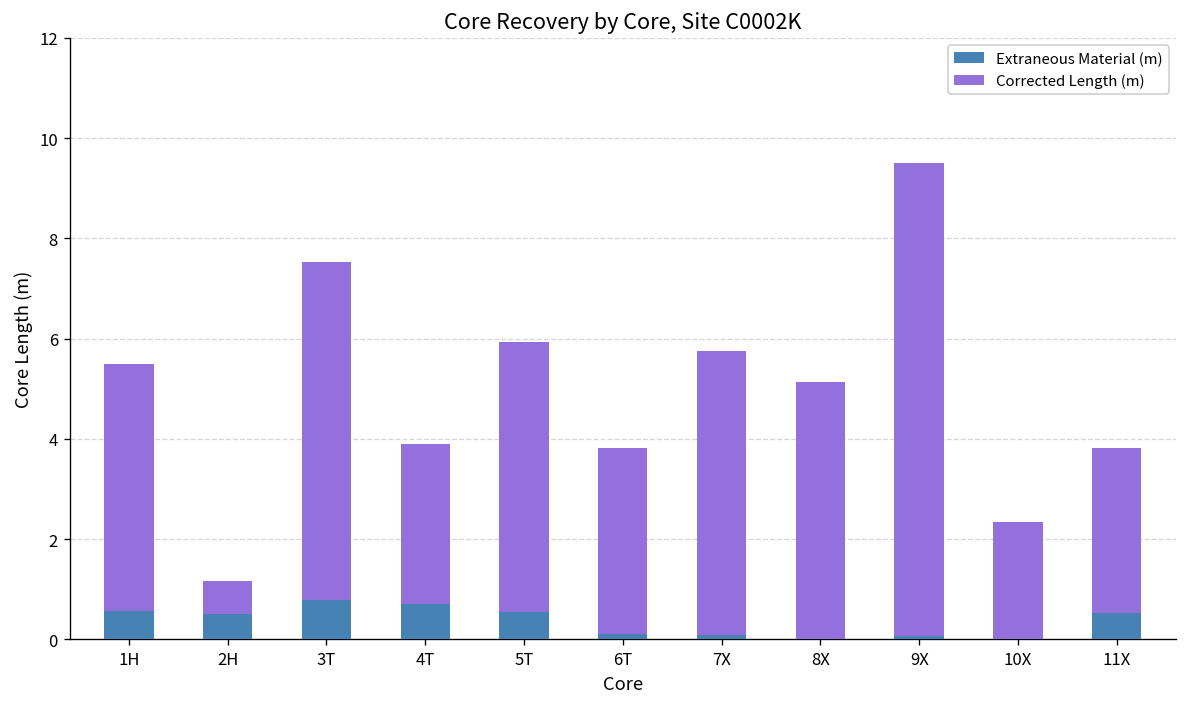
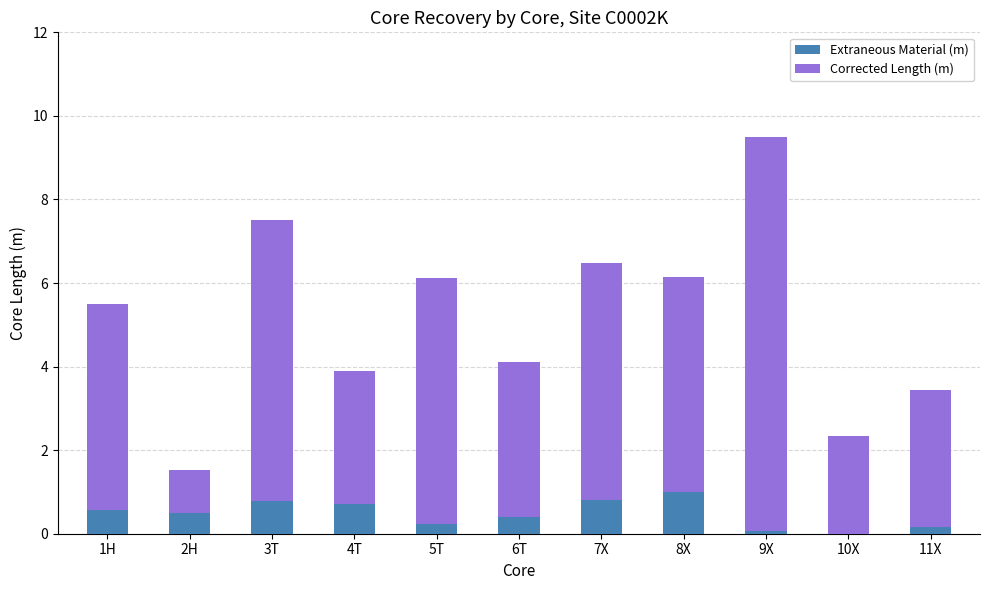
Corrected Length (m), 2H: 0.7 -> 1.0
Extraneous Material (m), 5T: 0.6 -> 0.2
Corrected Length (m), 5T: 5.4 -> 5.9
Extraneous Material (m), 6T: 0.1 -> 0.4
Extraneous Material (m), 7X: 0.1 -> 0.8
Extraneous Material (m), 8X: 0 -> 1
Extraneous Material (m), 11X: 0.5 -> 0.2
